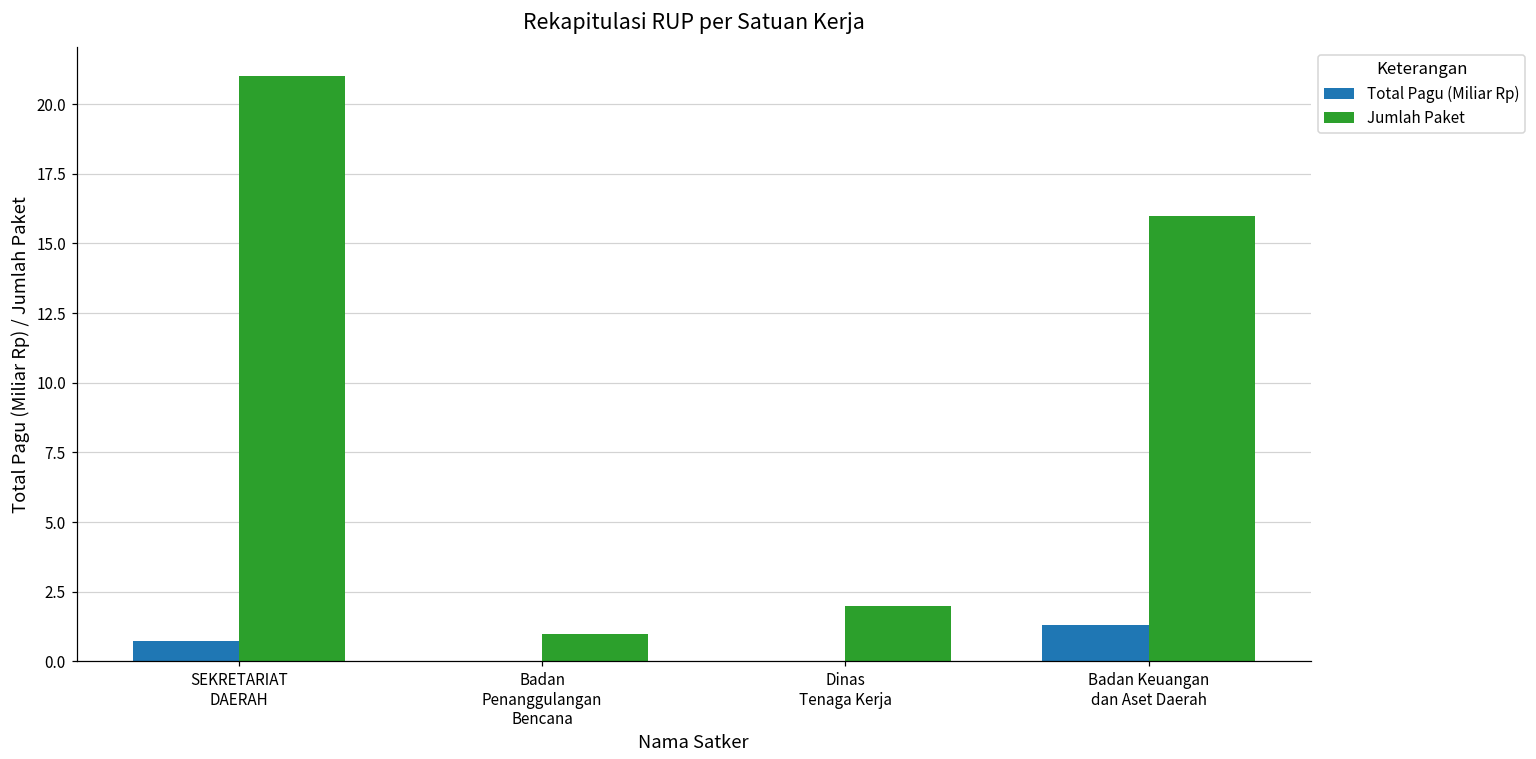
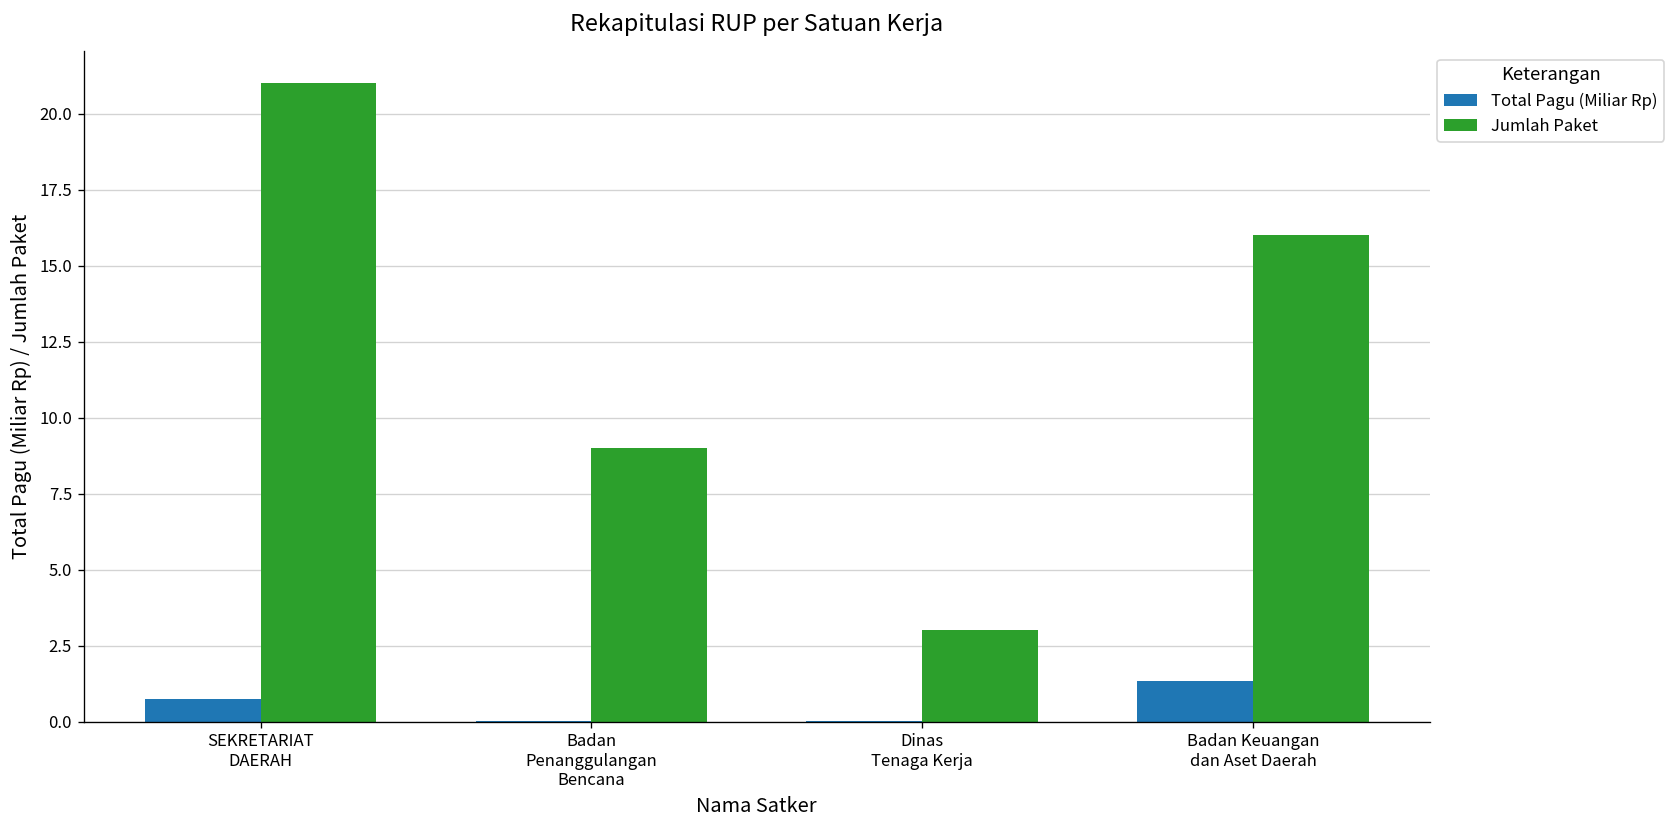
Jumlah Paket, Badan Penanggulangan Bencana: 1 -> 9
Jumlah Paket, Dinas Tenaga Kerja: 2 -> 3
